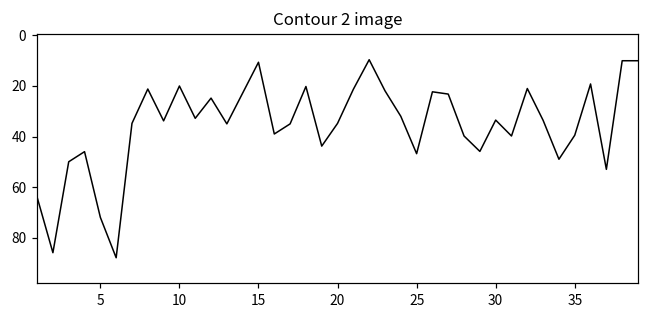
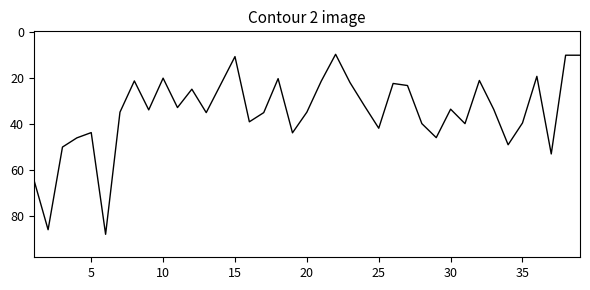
5: 72 -> 44
25: 47 -> 42
